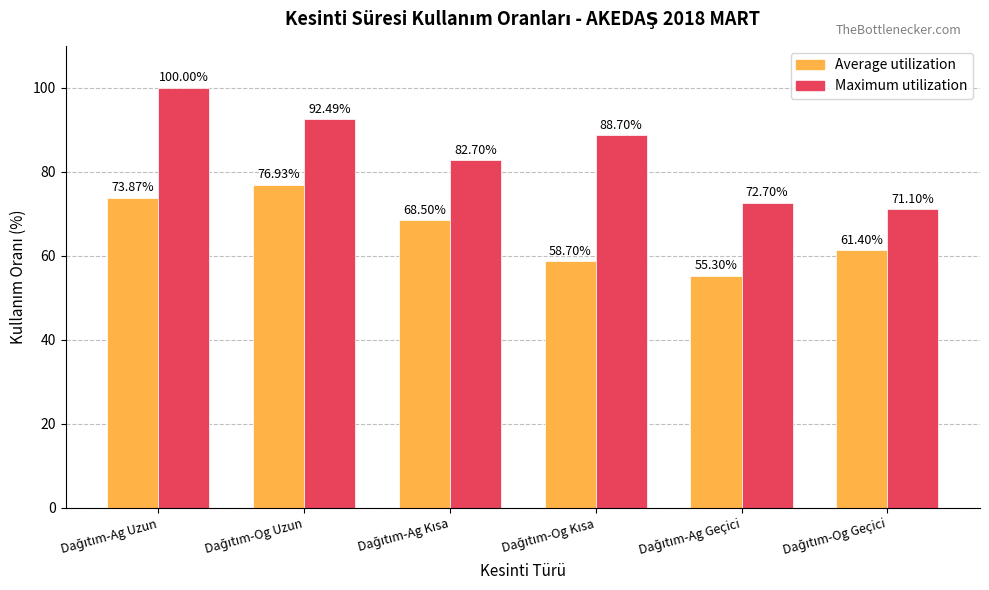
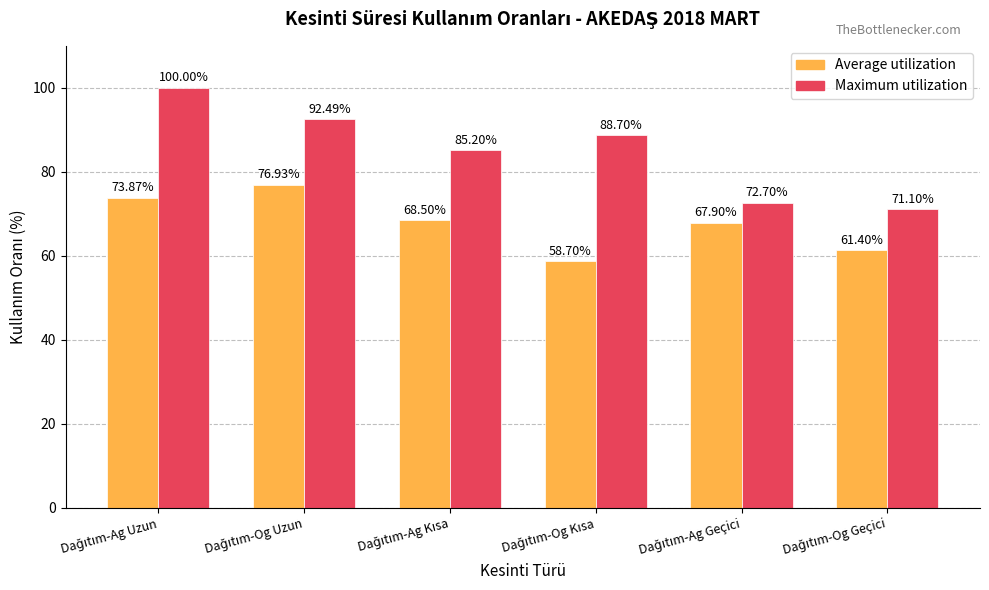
Maximum utilization, Dağıtım-Ag Kısa: 82.70% -> 85.20%
Average utilization, Dağıtım-Ag Geçici: 55.30% -> 67.90%
